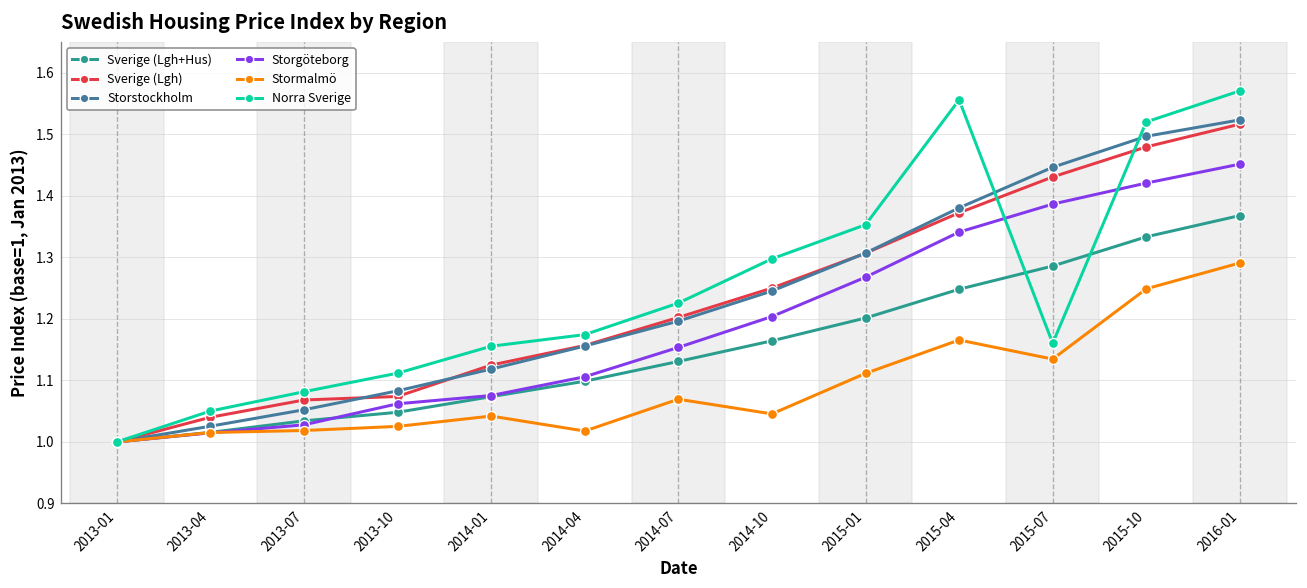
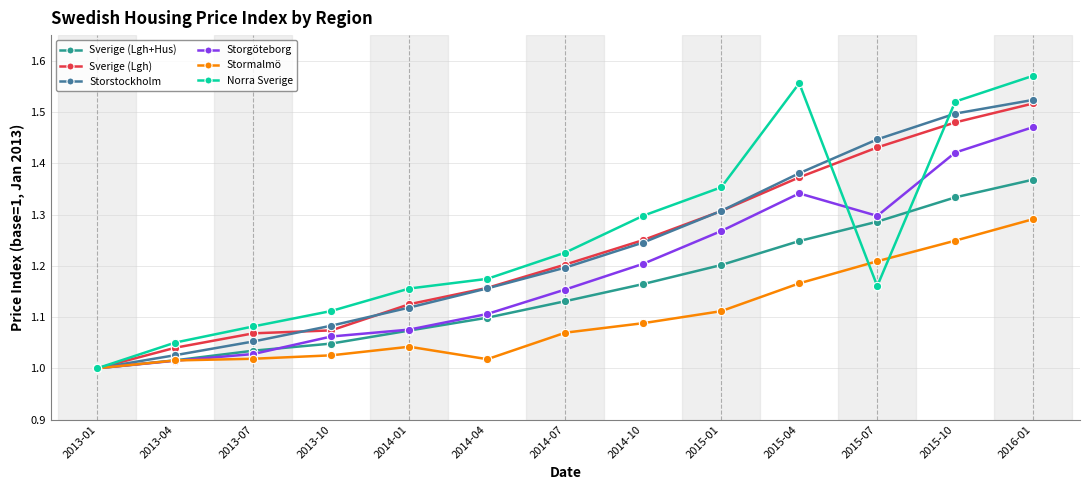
Stormalmö, 2014-10: 1.05 -> 1.09
Storgöteborg, 2015-07: 1.39 -> 1.30
Stormalmö, 2015-07: 1.13 -> 1.21
Storgöteborg, 2016-01: 1.45 -> 1.47
